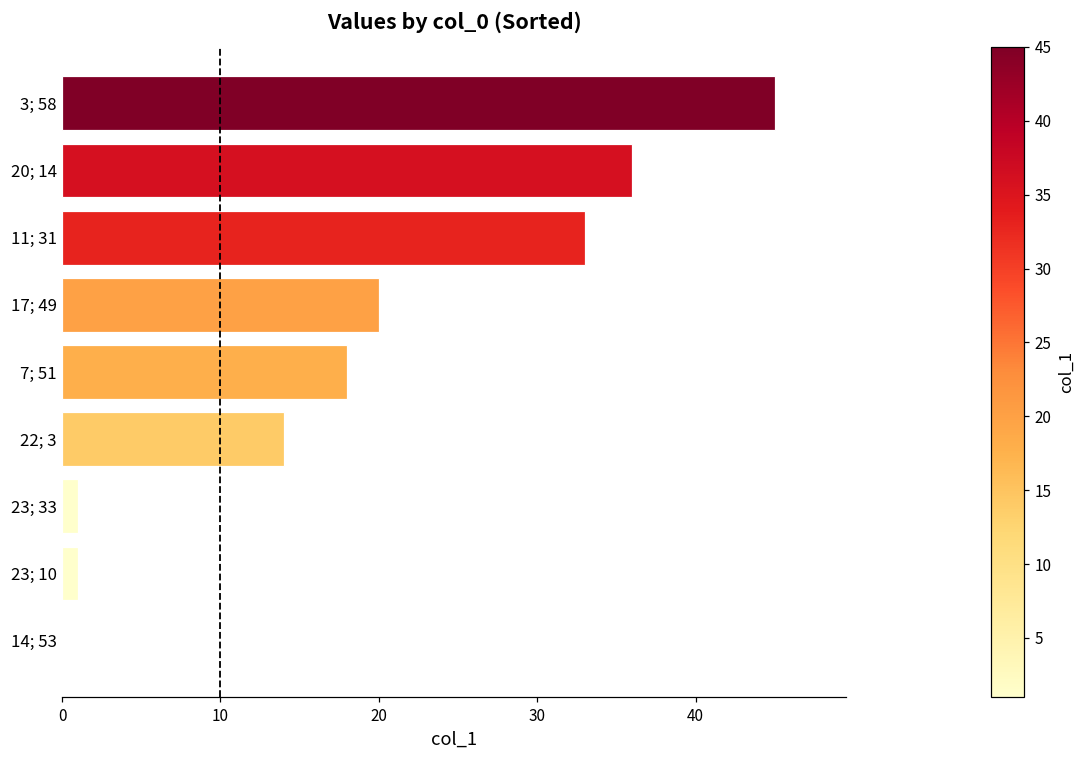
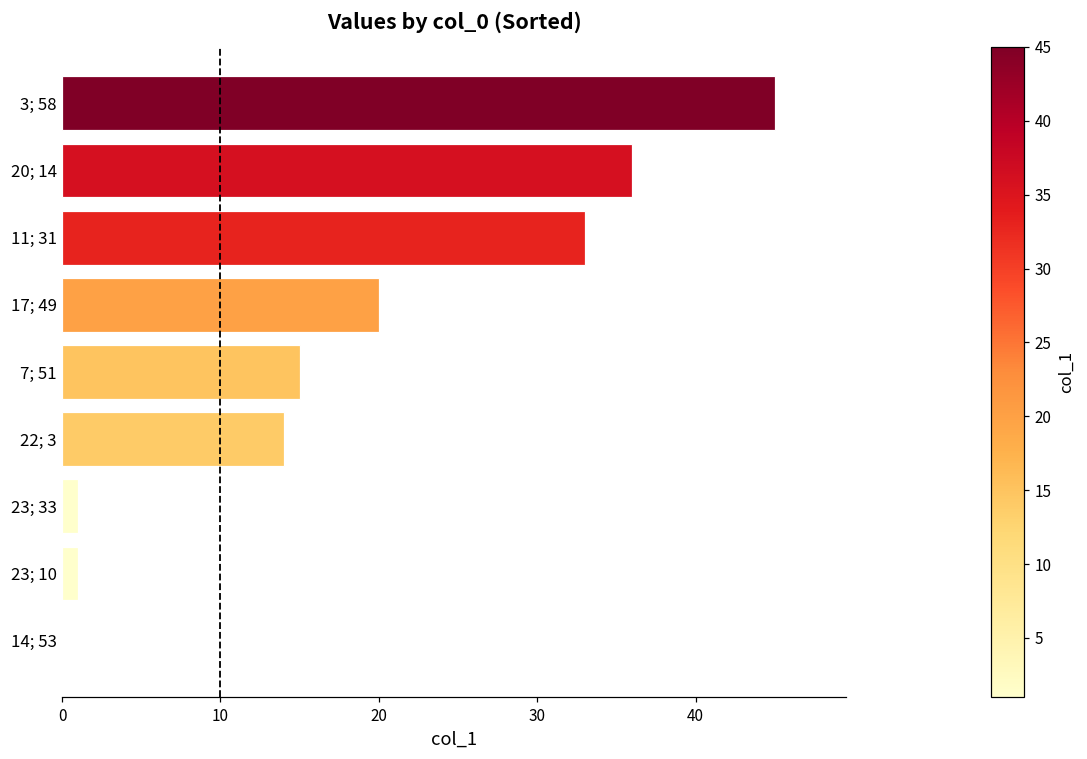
7; 51: 18 -> 15
